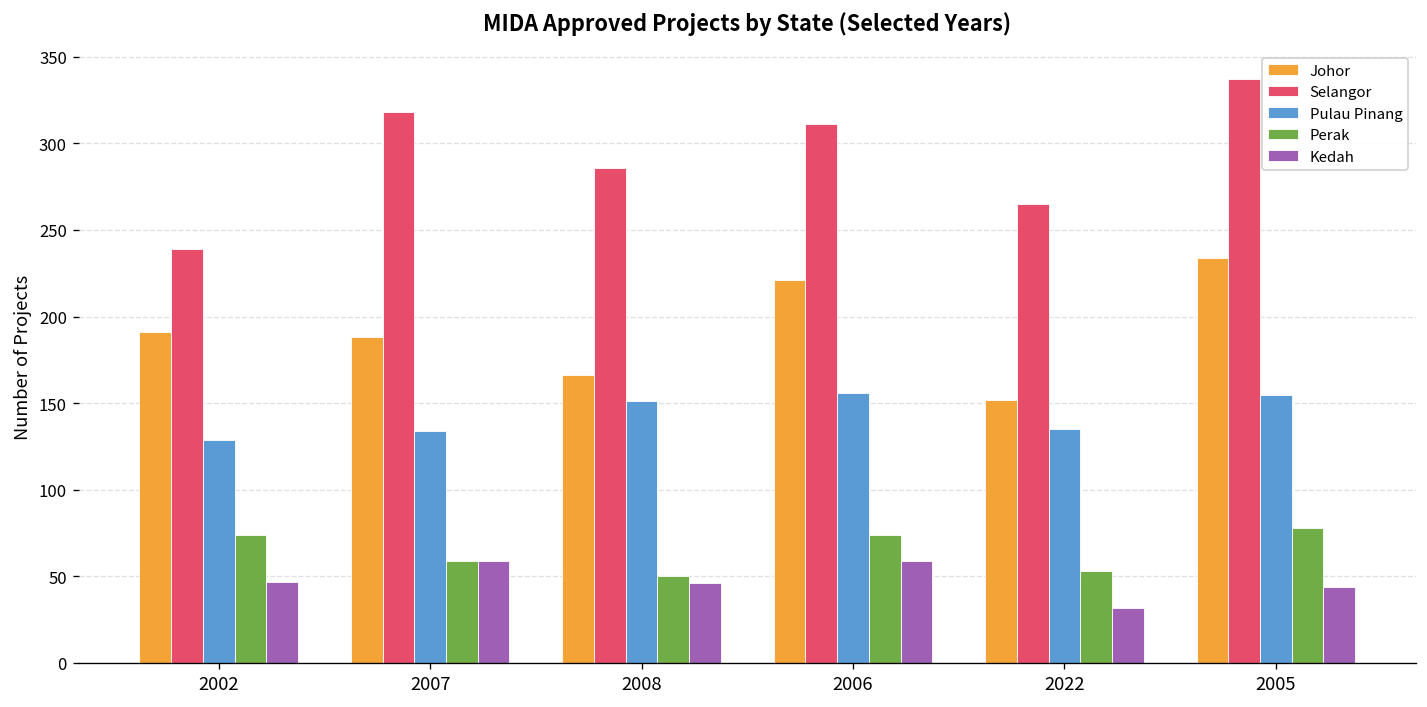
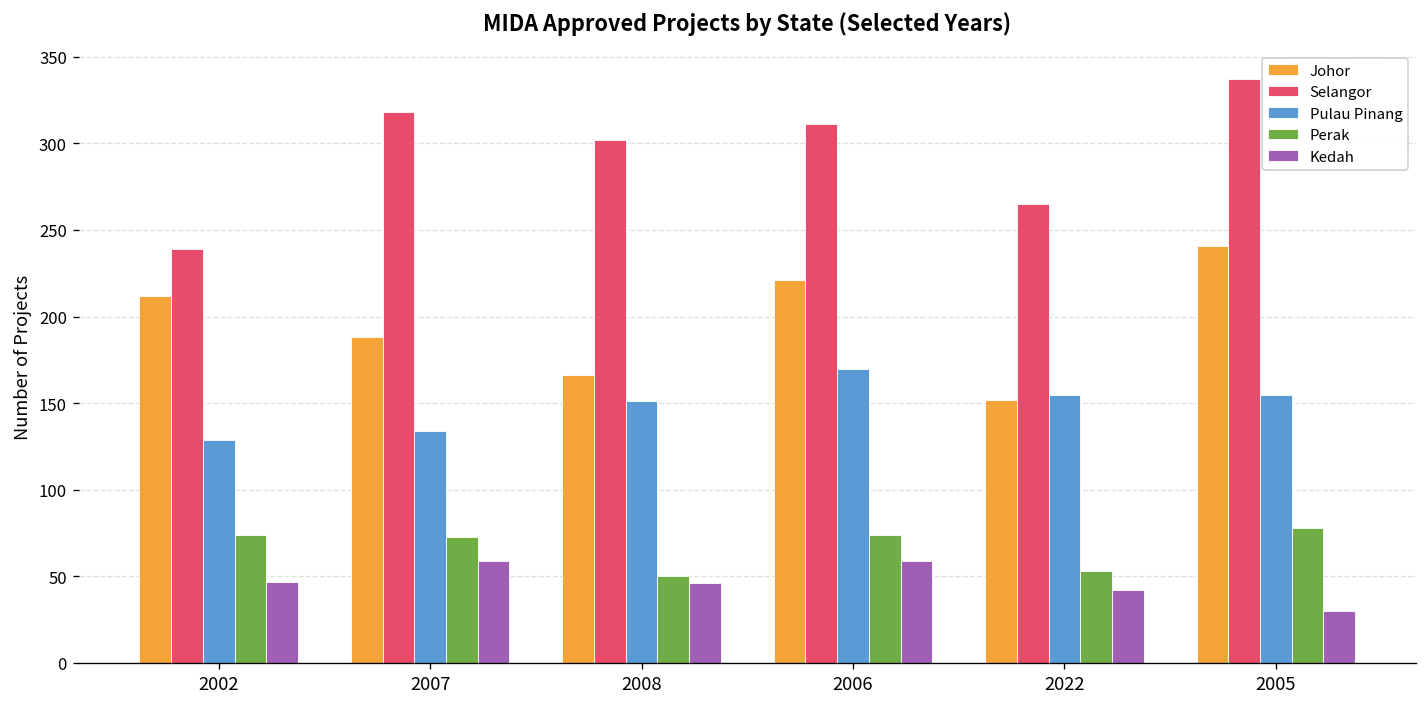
Johor, 2002: 191 -> 212
Perak, 2007: 59 -> 73
Selangor, 2008: 286 -> 302
Pulau Pinang, 2006: 156 -> 170
Pulau Pinang, 2022: 135 -> 155
Kedah, 2022: 32 -> 42
Johor, 2005: 234 -> 241
Kedah, 2005: 44 -> 30
